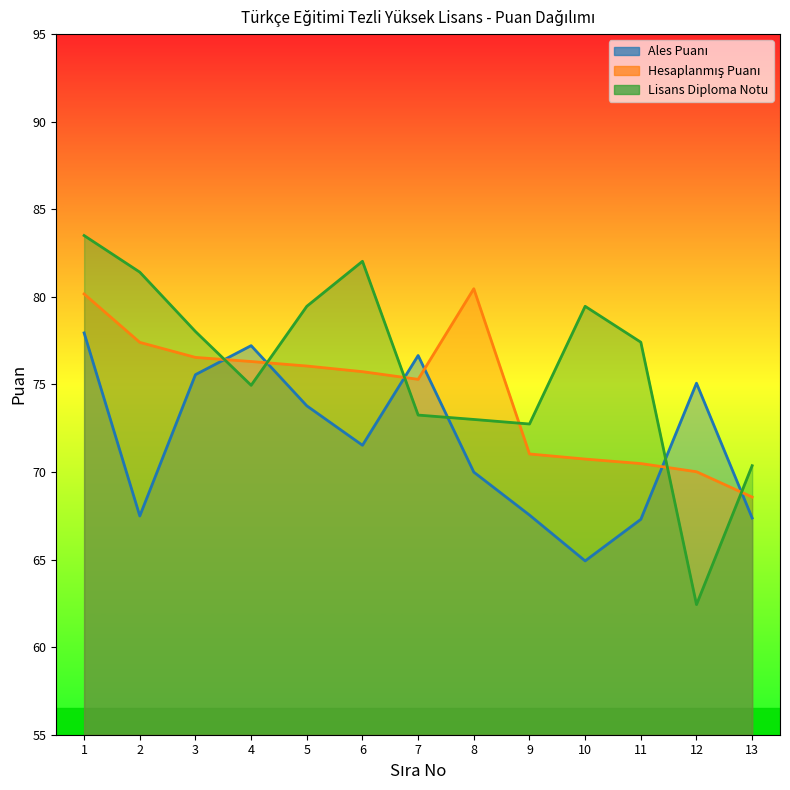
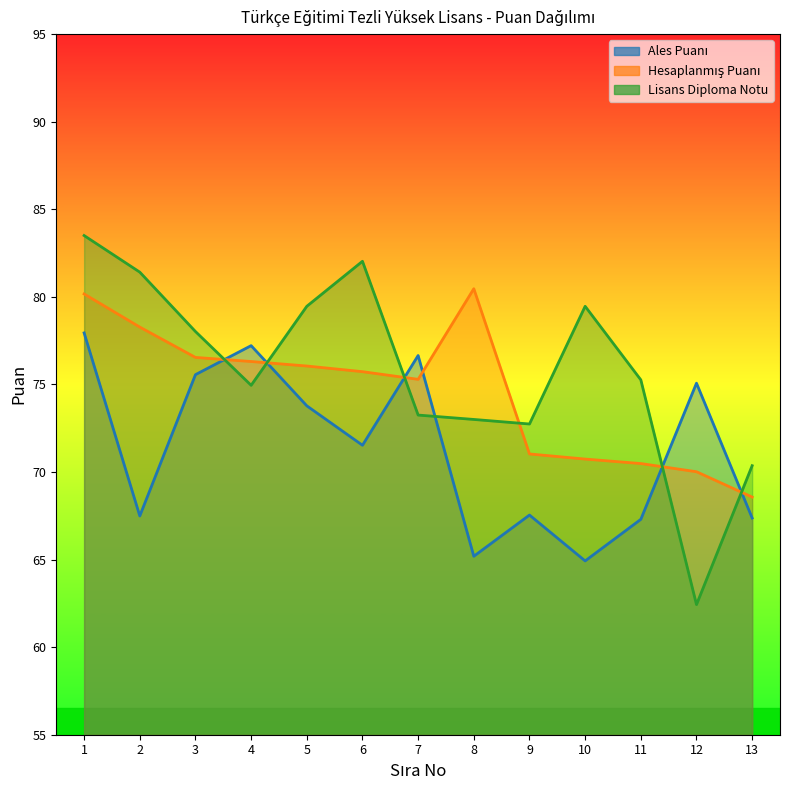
Hesaplanmış Puanı, 2: 77.4 -> 78.3
Ales Puanı, 8: 70.0 -> 65.2
Lisans Diploma Notu, 11: 77.4 -> 75.3
